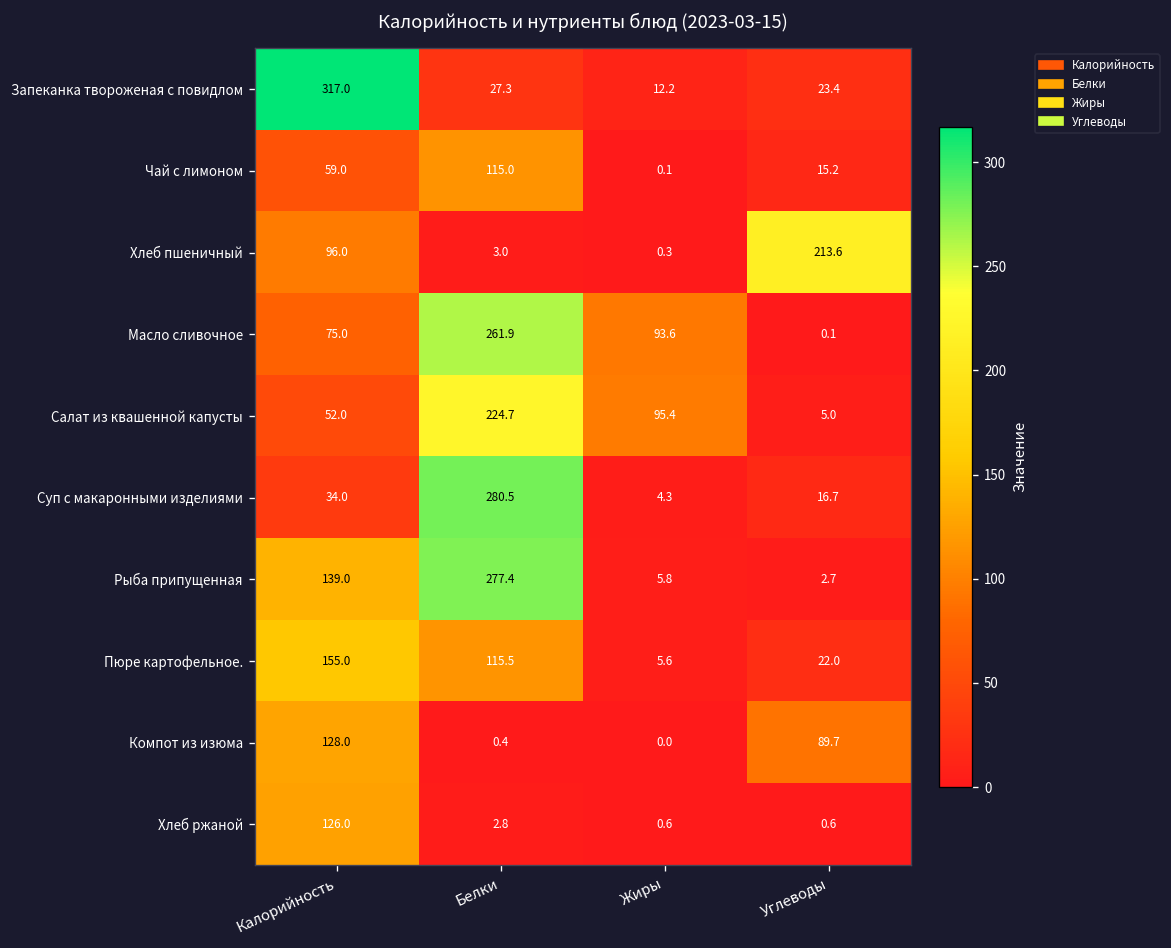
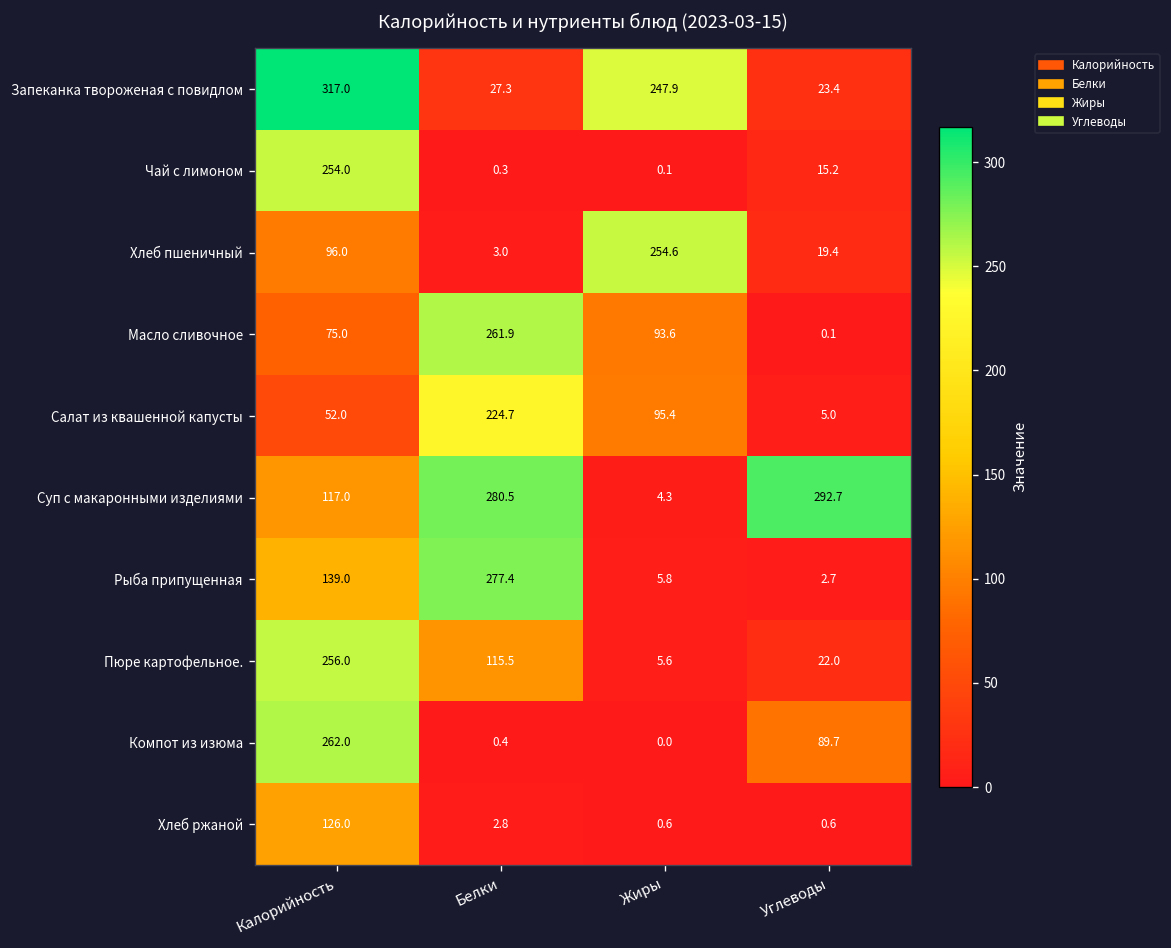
Запеканка твороженая с повидлом, Жиры: 12.2 -> 247.9
Чай с лимоном, Калорийность: 59.0 -> 254.0
Чай с лимоном, Белки: 115.0 -> 0.3
Хлеб пшеничный, Жиры: 0.3 -> 254.6
Хлеб пшеничный, Углеводы: 213.6 -> 19.4
Суп с макаронными изделиями, Калорийность: 34.0 -> 117.0
Суп с макаронными изделиями, Углеводы: 16.7 -> 292.7
Пюре картофельное., Калорийность: 155.0 -> 256.0
Компот из изюма, Калорийность: 128.0 -> 262.0
